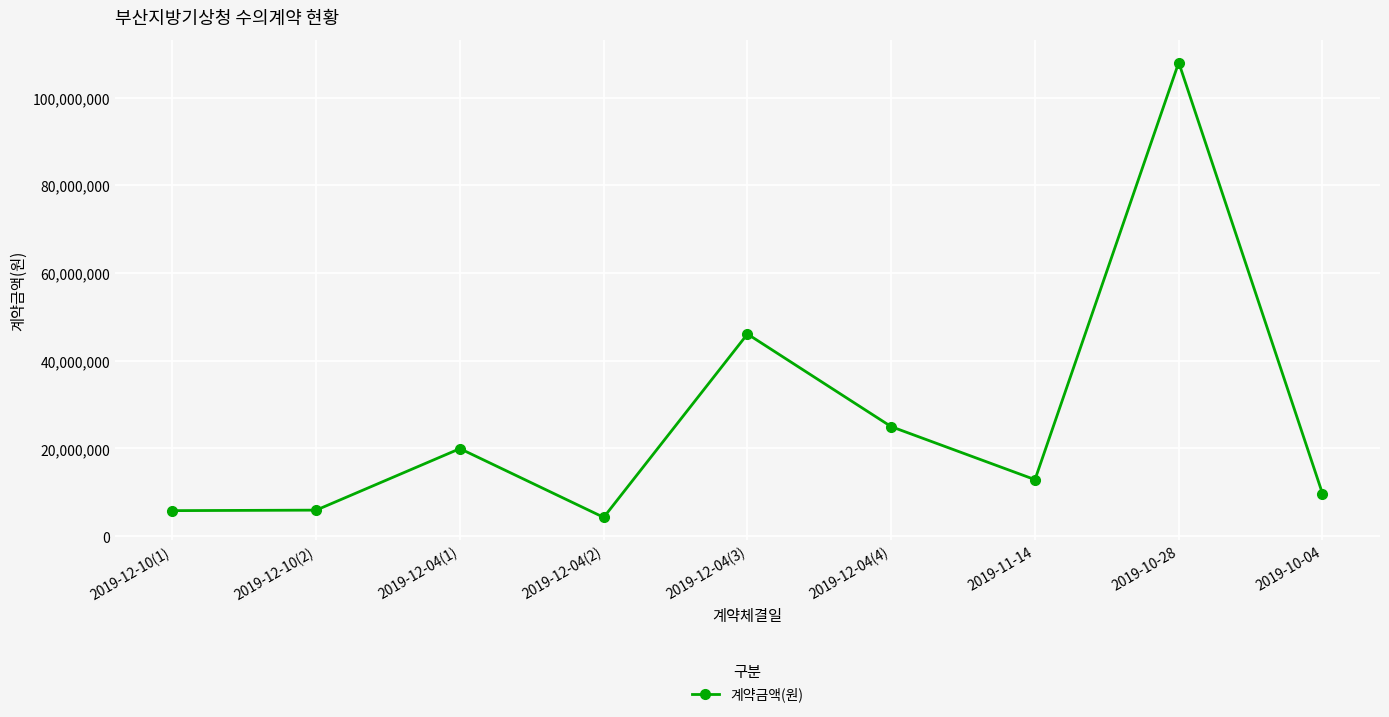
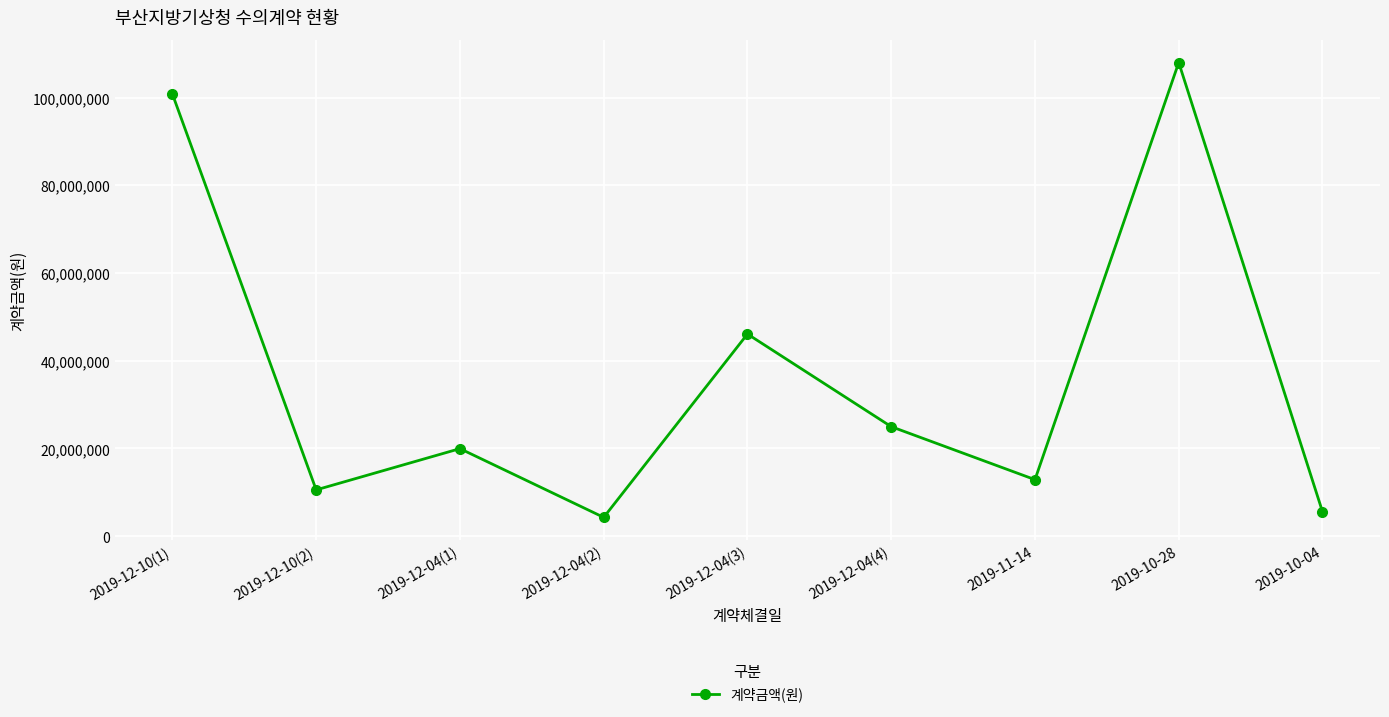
2019-12-10(1): 6,000,000 -> 101,000,000
2019-12-10(2): 6,000,000 -> 11,000,000
2019-10-04: 10,000,000 -> 6,000,000
